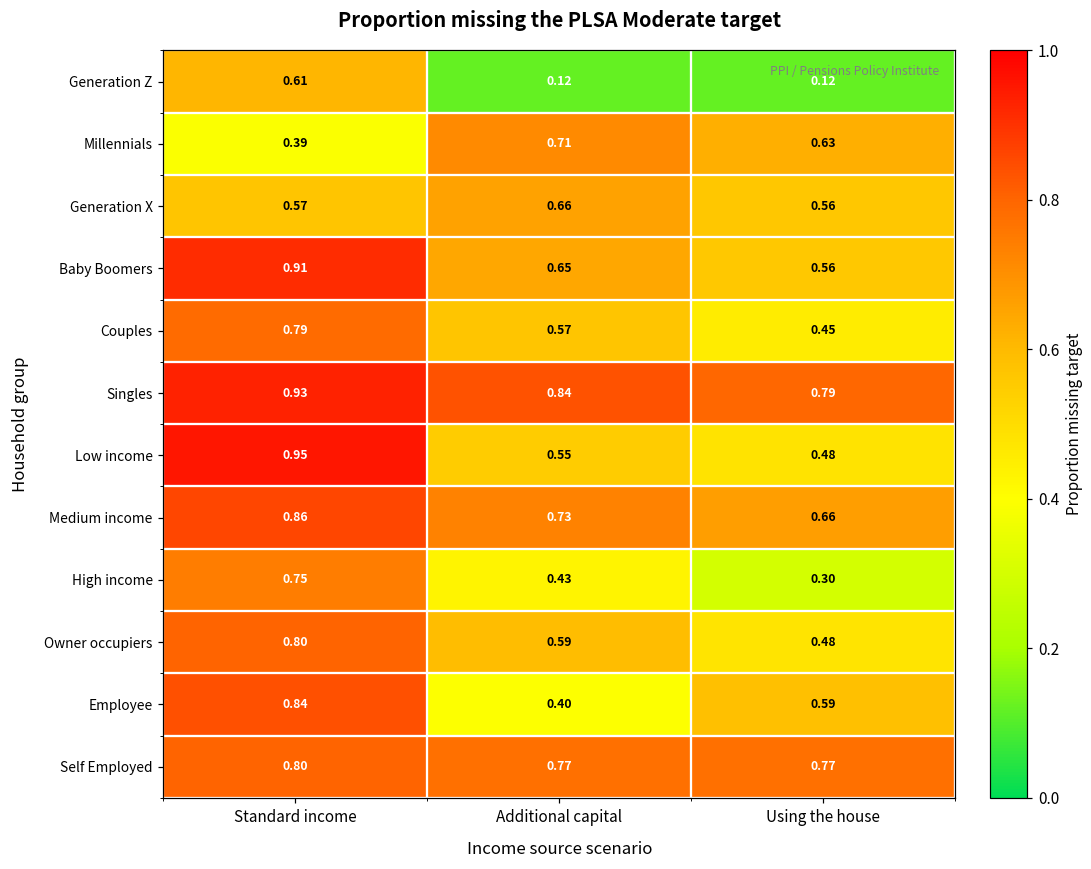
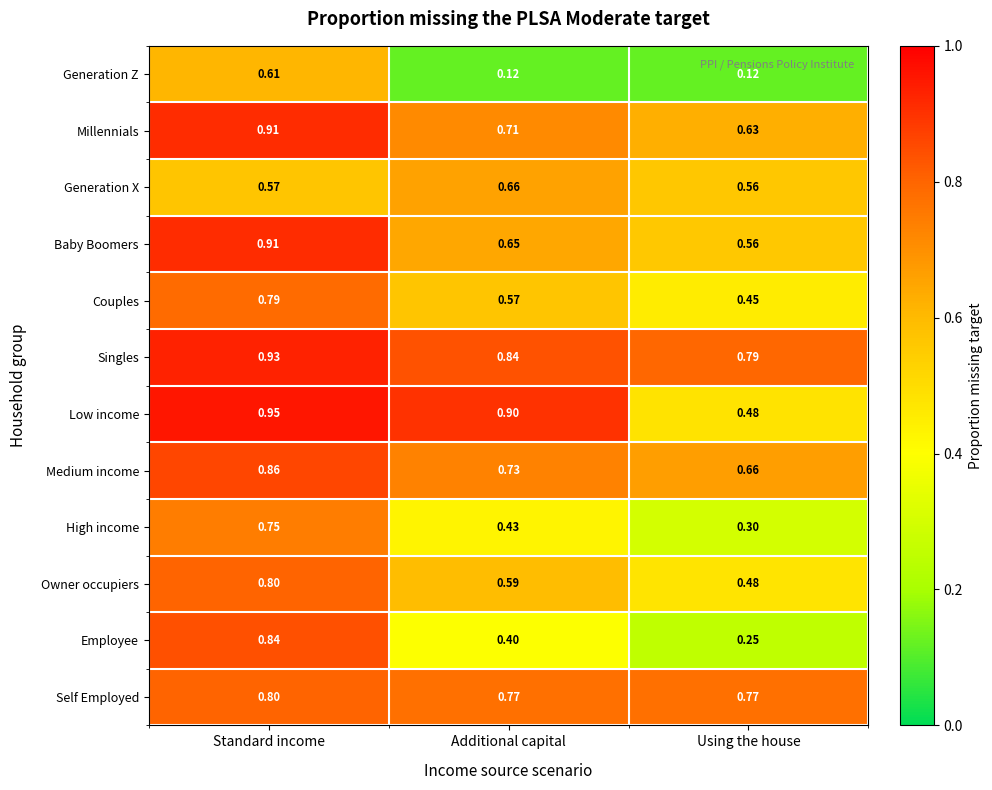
Millennials, Standard income: 0.39 -> 0.91
Low income, Additional capital: 0.55 -> 0.90
Employee, Using the house: 0.59 -> 0.25
